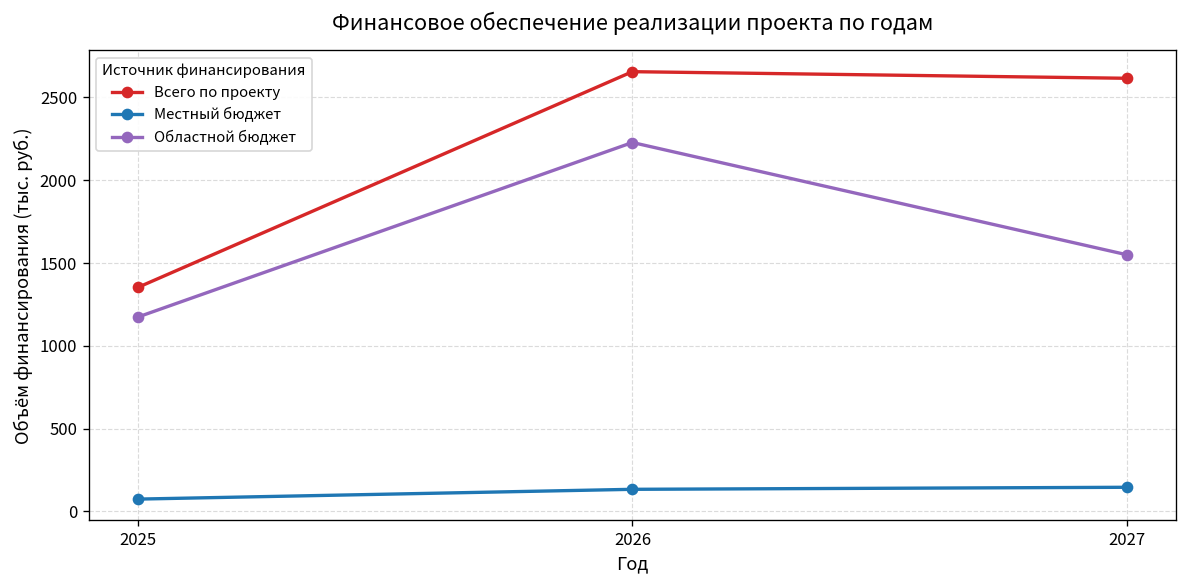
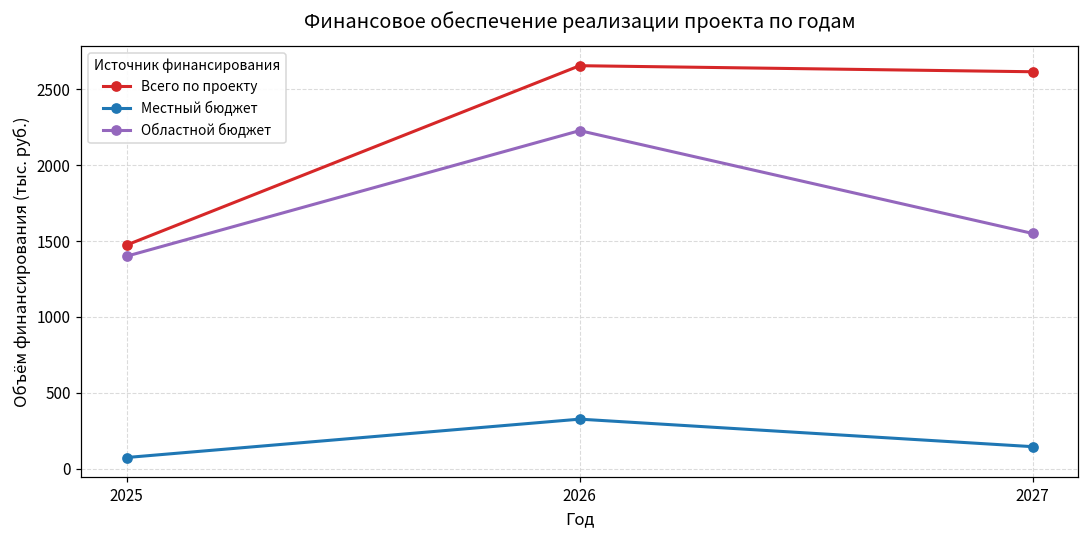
Всего по проекту, 2025: 1350 -> 1470
Областной бюджет, 2025: 1170 -> 1400
Местный бюджет, 2026: 130 -> 330
